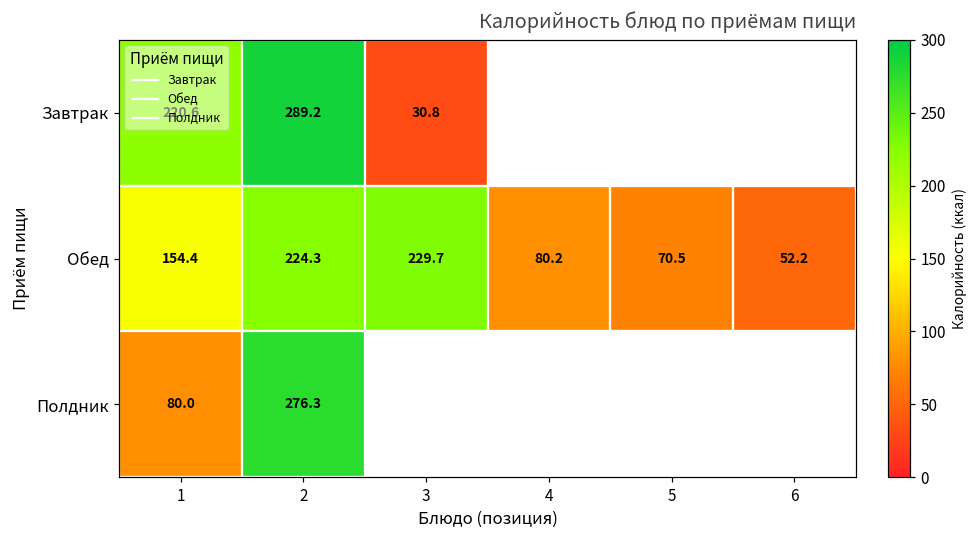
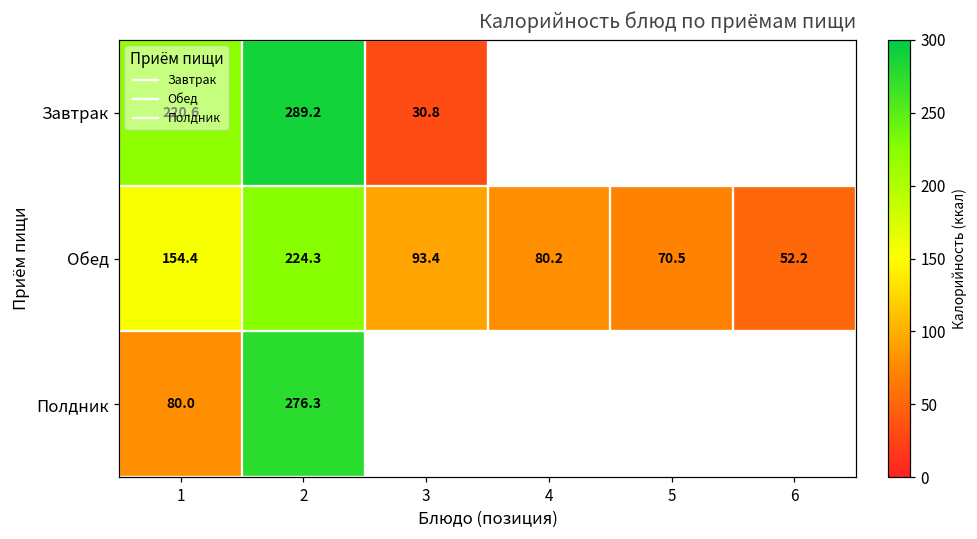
Обед, 3: 229.7 -> 93.4
